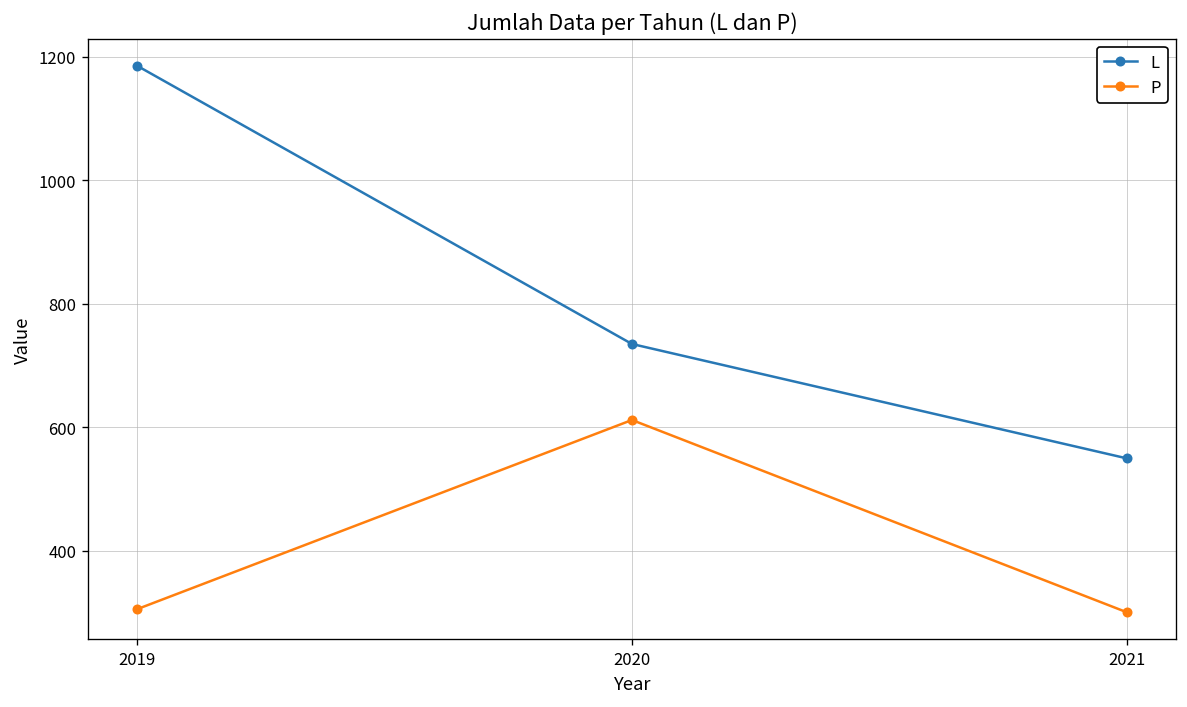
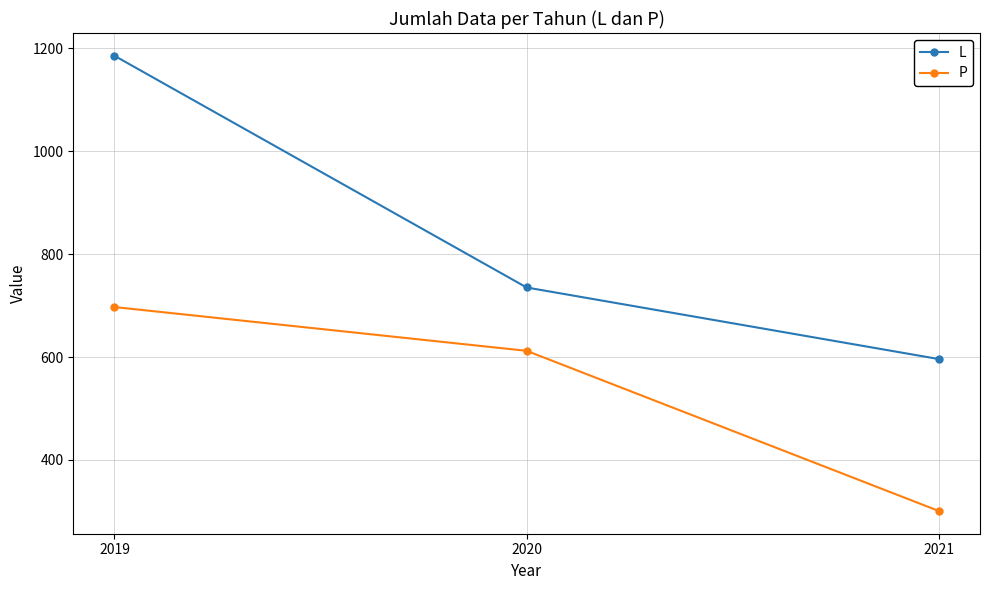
P, 2019: 310 -> 700
L, 2021: 550 -> 600
